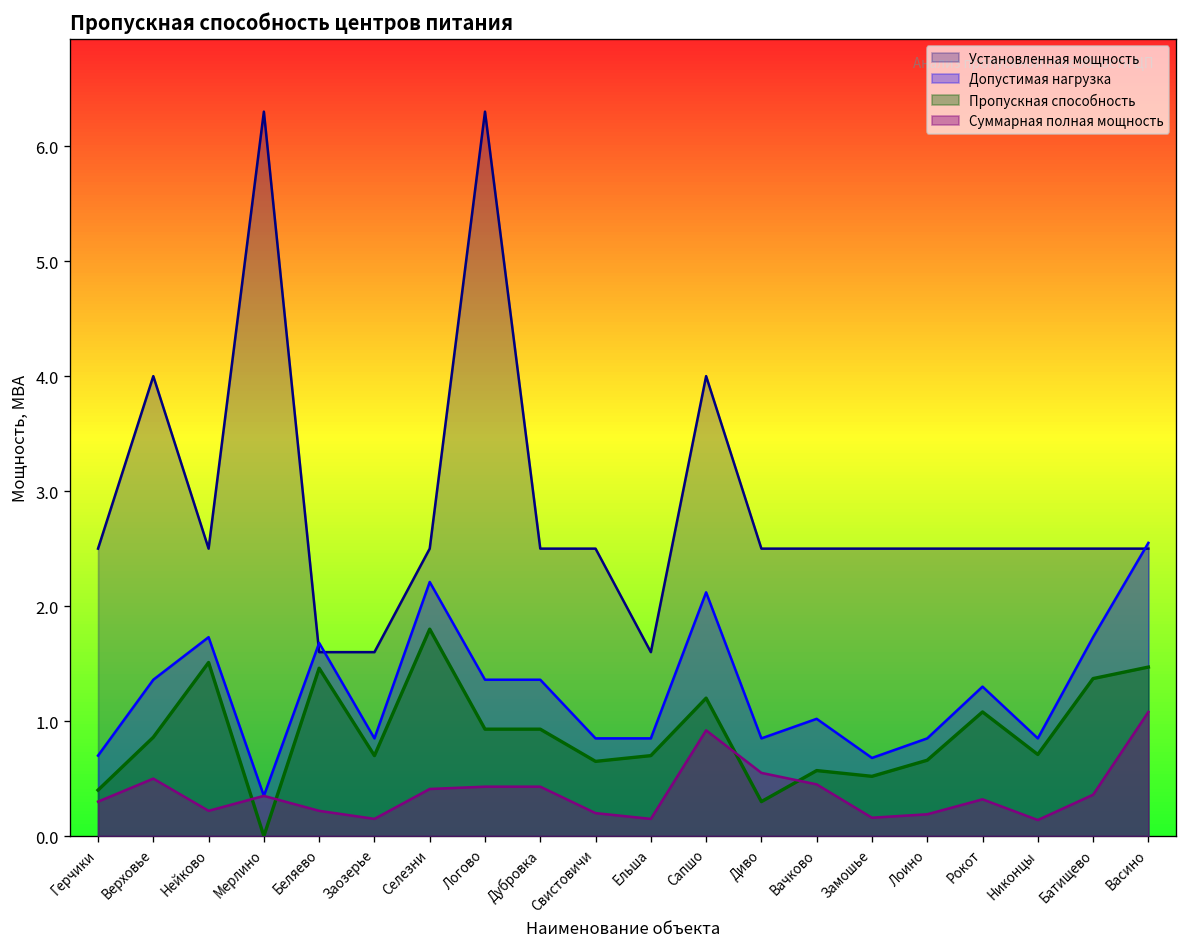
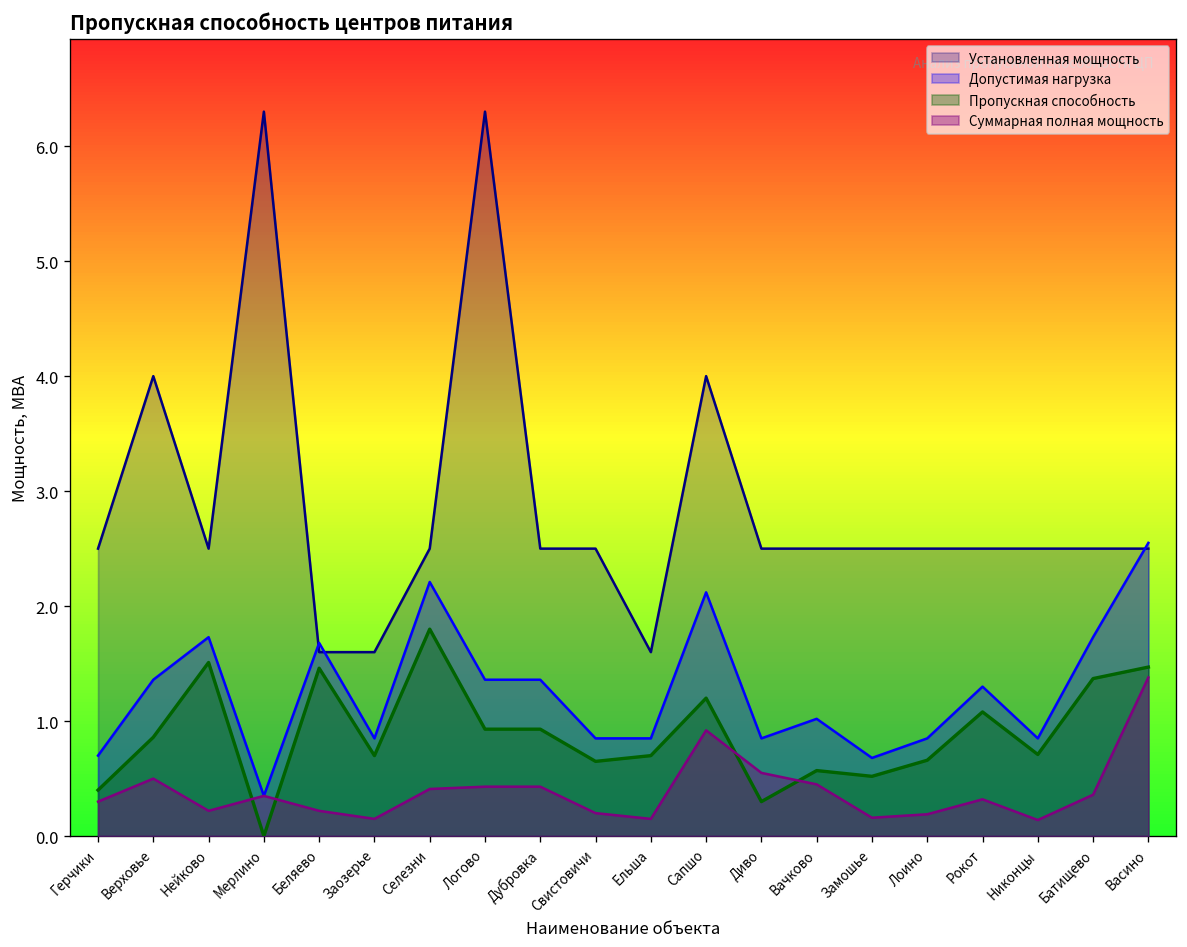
Суммарная полная мощность, Васино: 1.1 -> 1.4
